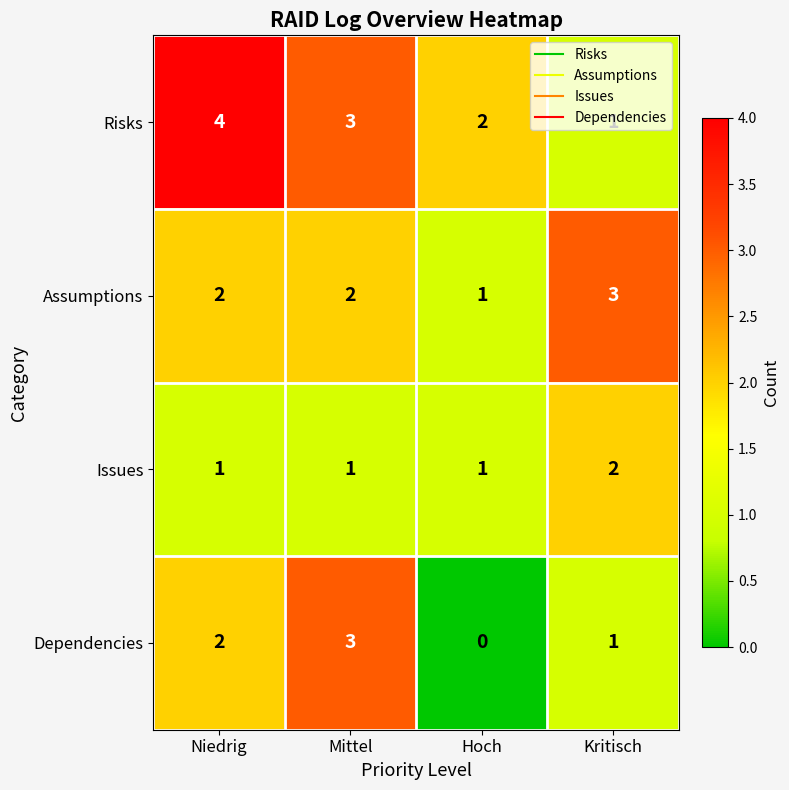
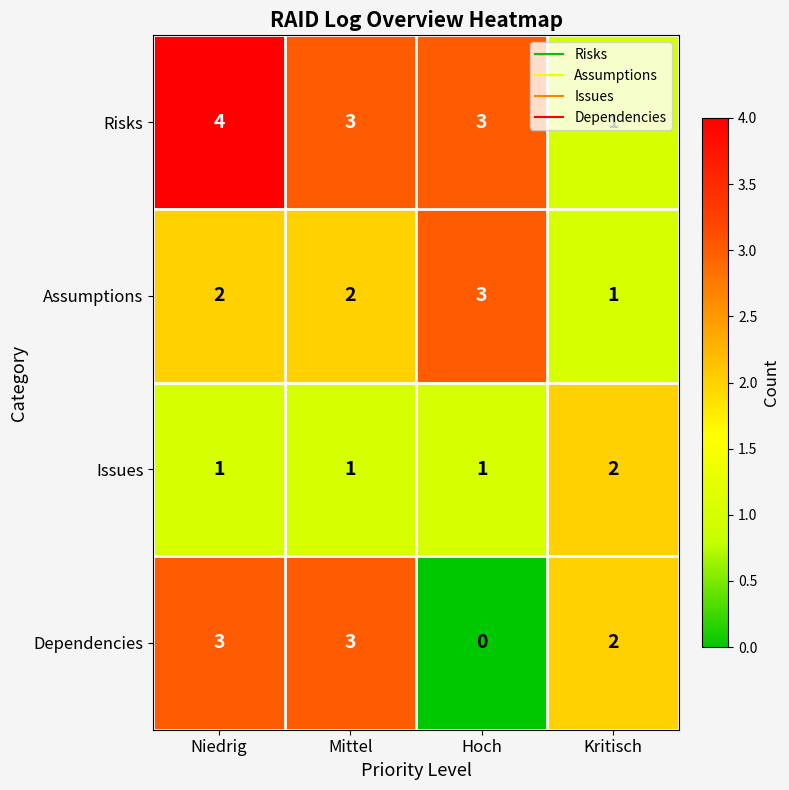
Risks, Hoch: 2 -> 3
Assumptions, Hoch: 1 -> 3
Assumptions, Kritisch: 3 -> 1
Dependencies, Niedrig: 2 -> 3
Dependencies, Kritisch: 1 -> 2
